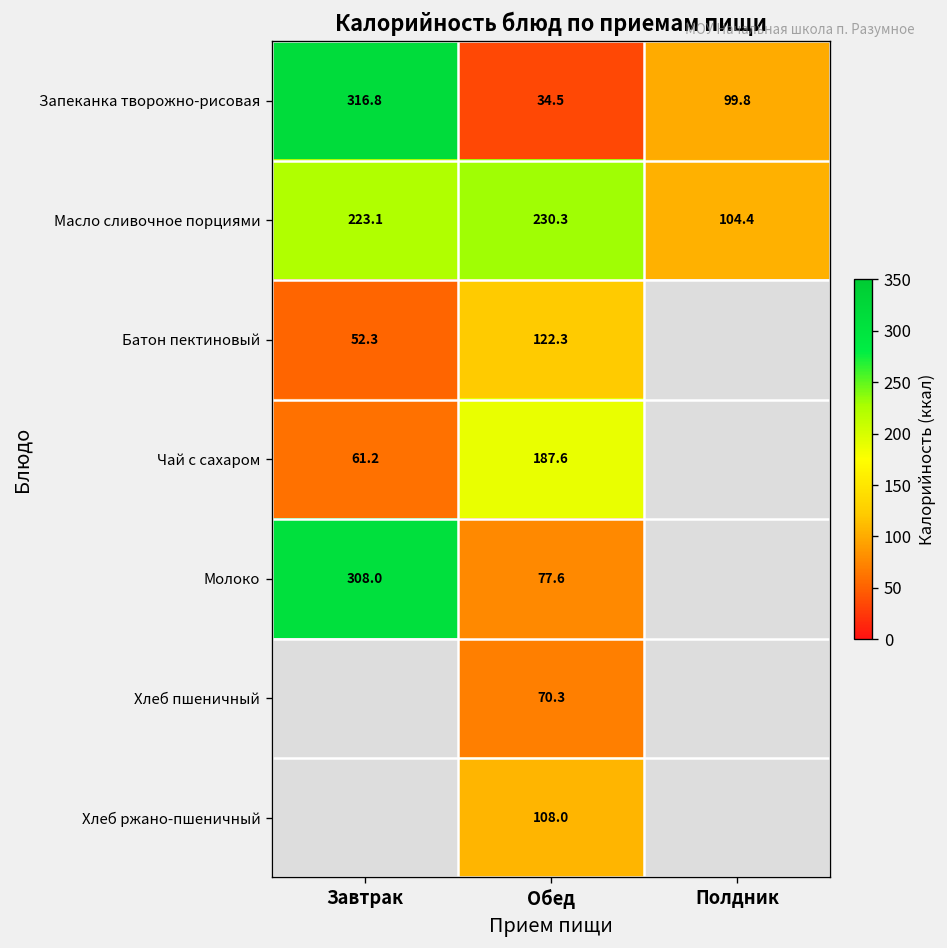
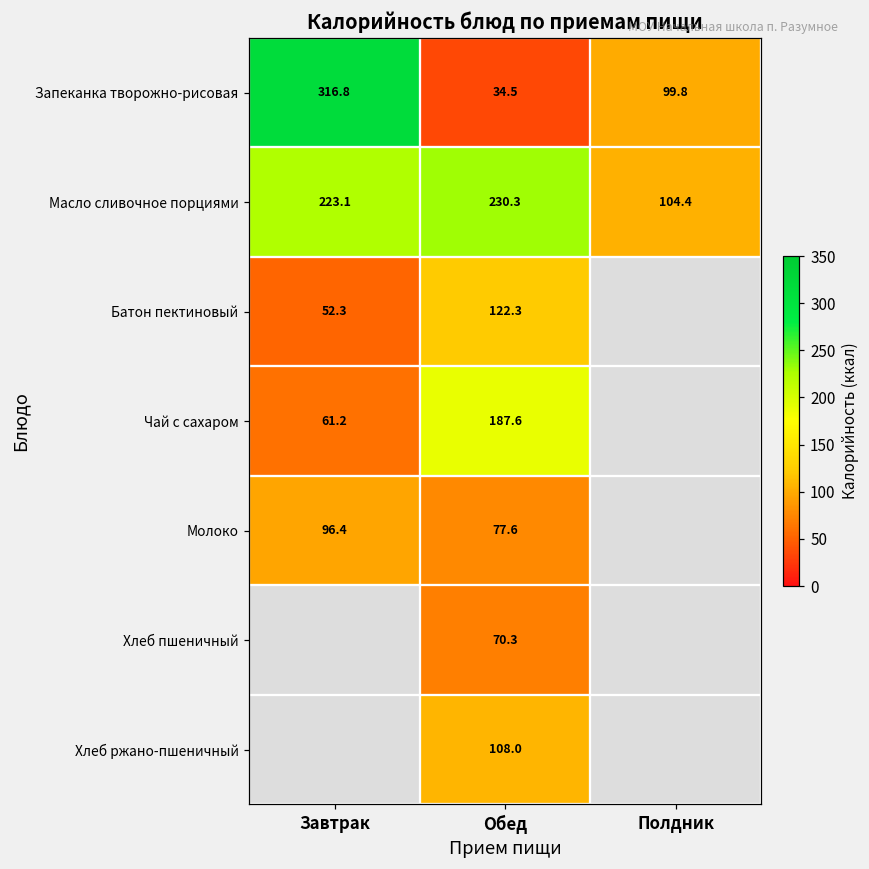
Молоко, Завтрак: 308.0 -> 96.4
